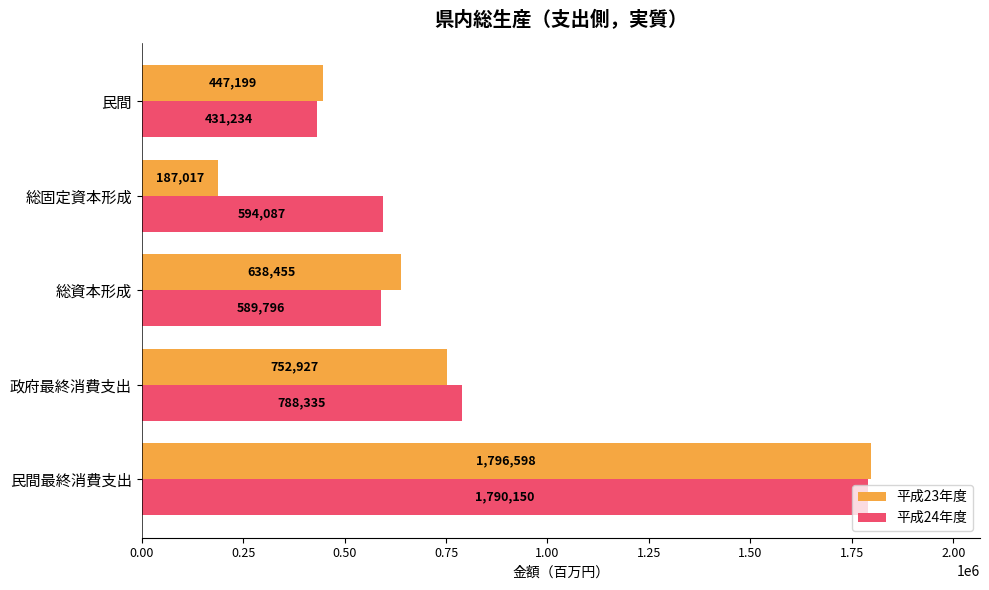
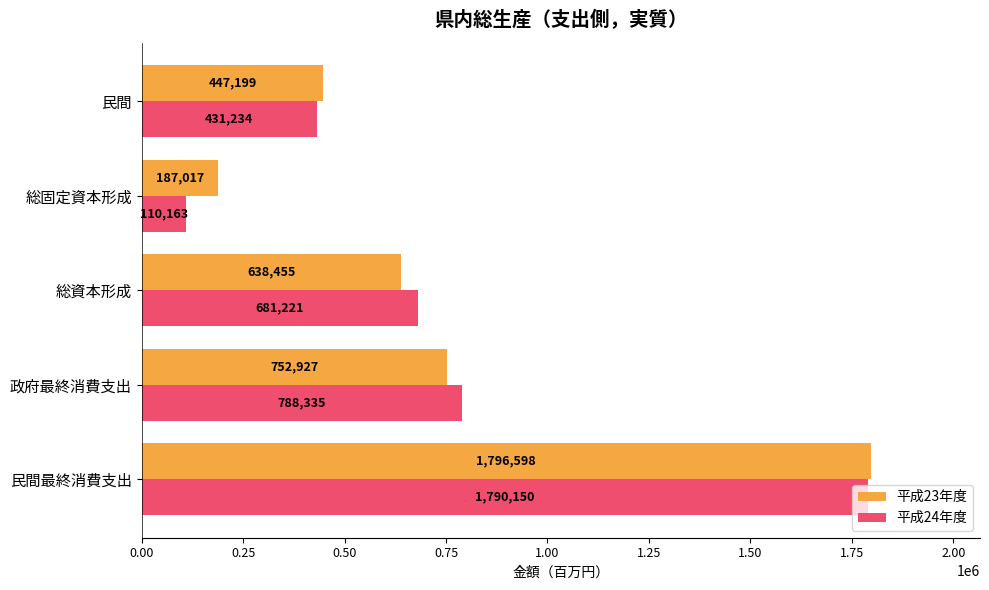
平成24年度, 総固定資本形成: 594,087 -> 110,163
平成24年度, 総資本形成: 589,796 -> 681,221
